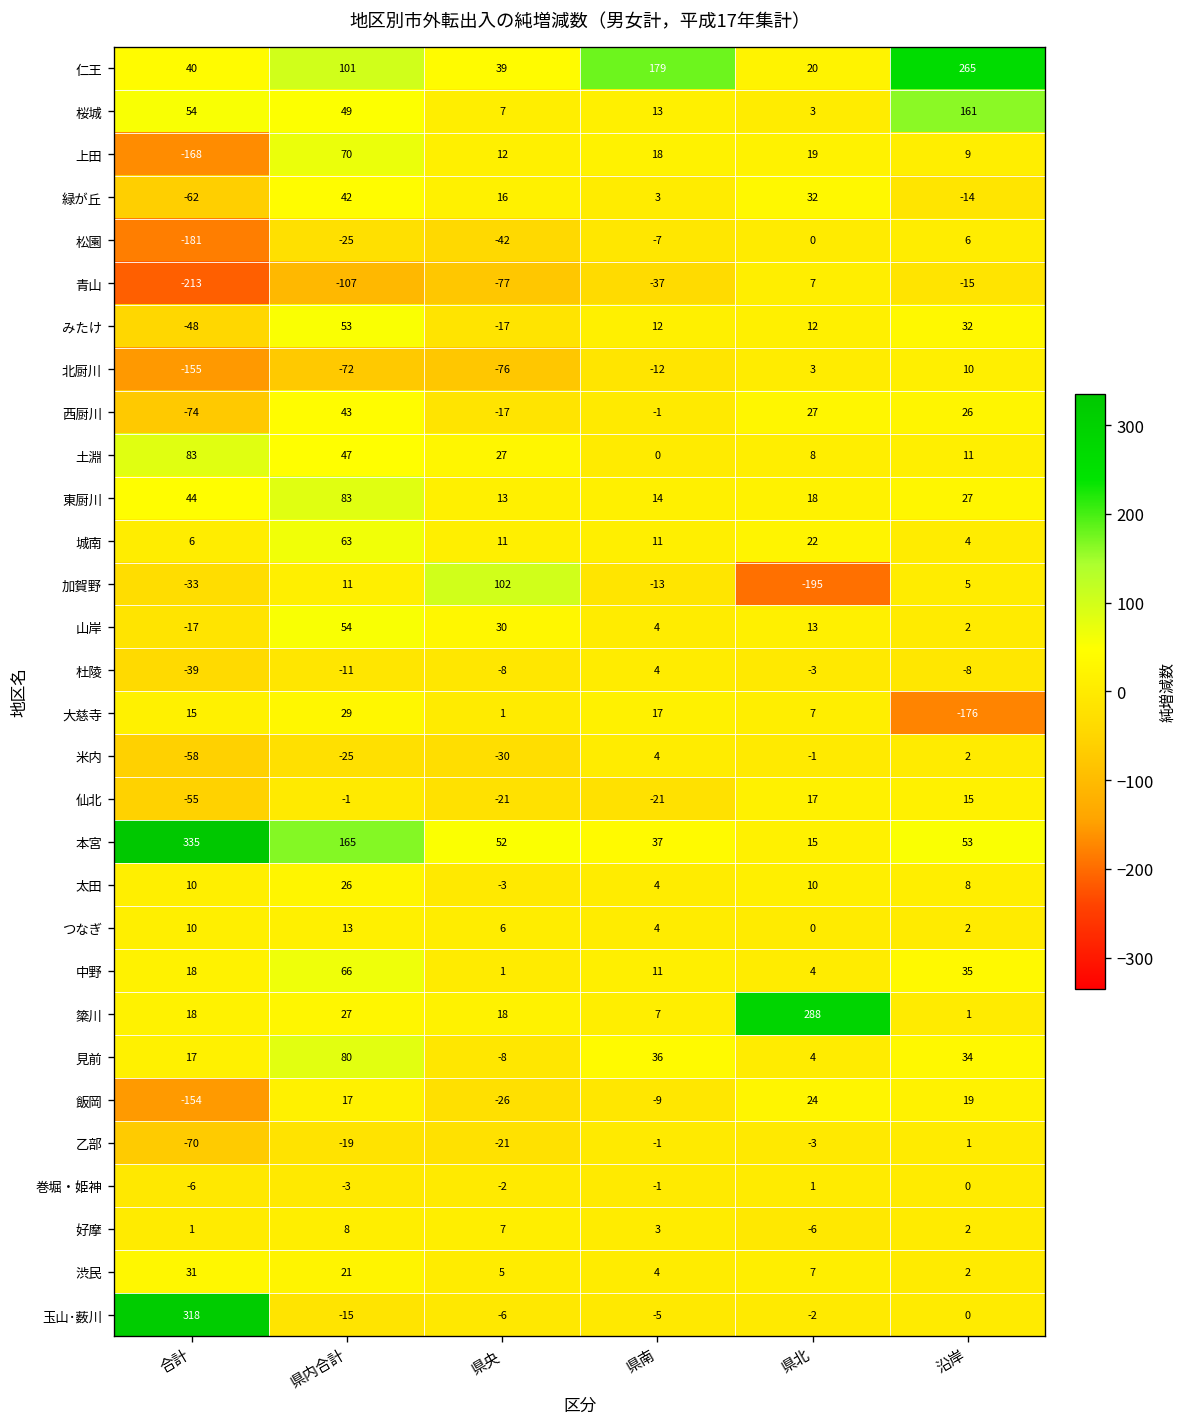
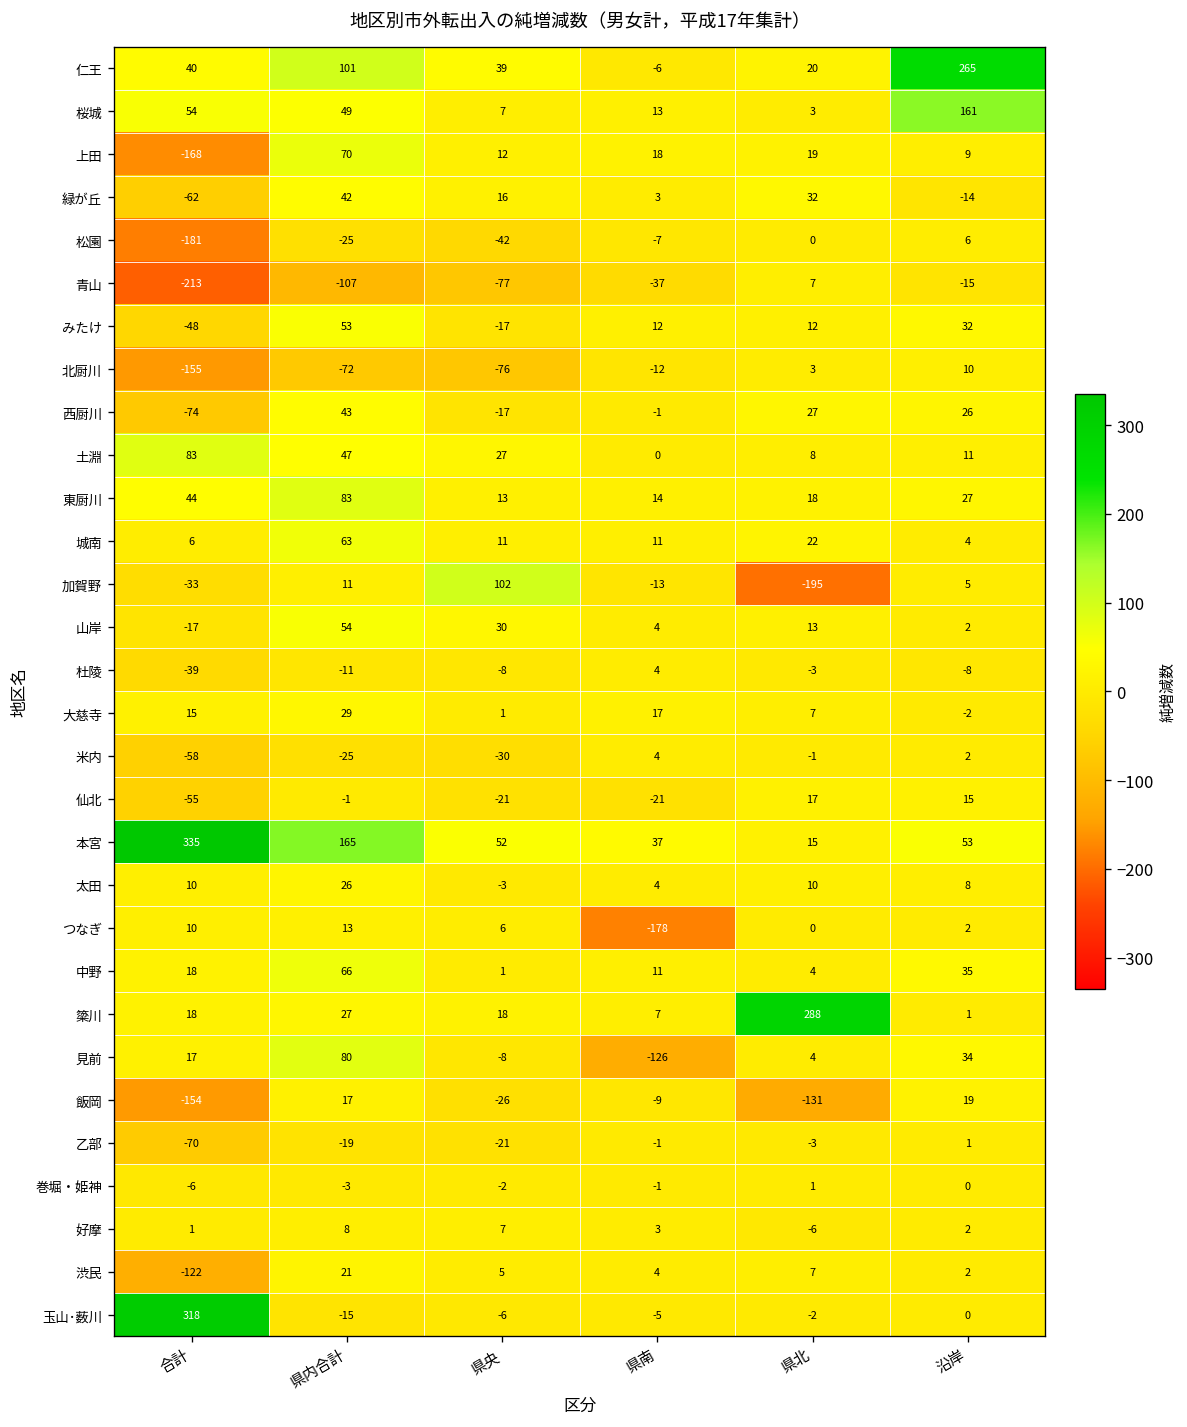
仁王, 県南: 179 -> -6
大慈寺, 沿岸: -176 -> -2
つなぎ, 県南: 4 -> -178
見前, 県南: 36 -> -126
飯岡, 県北: 24 -> -131
渋民, 合計: 31 -> -122
